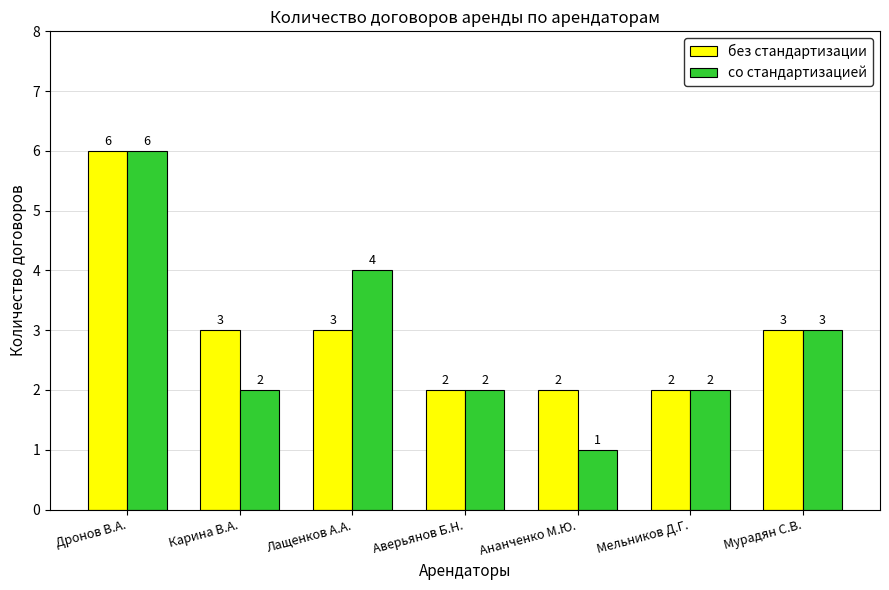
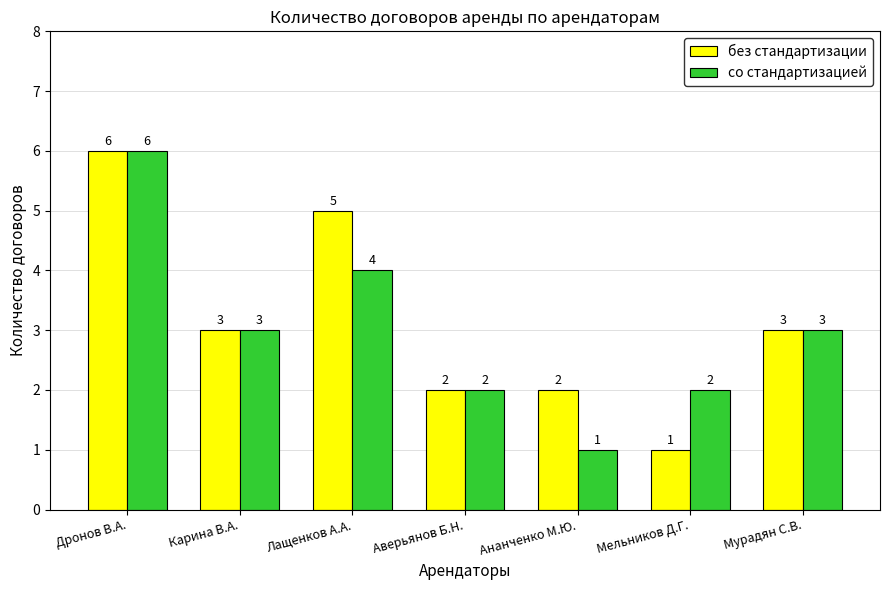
со стандартизацией, Карина В.А.: 2 -> 3
без стандартизации, Лащенков А.А.: 3 -> 5
без стандартизации, Мельников Д.Г.: 2 -> 1
